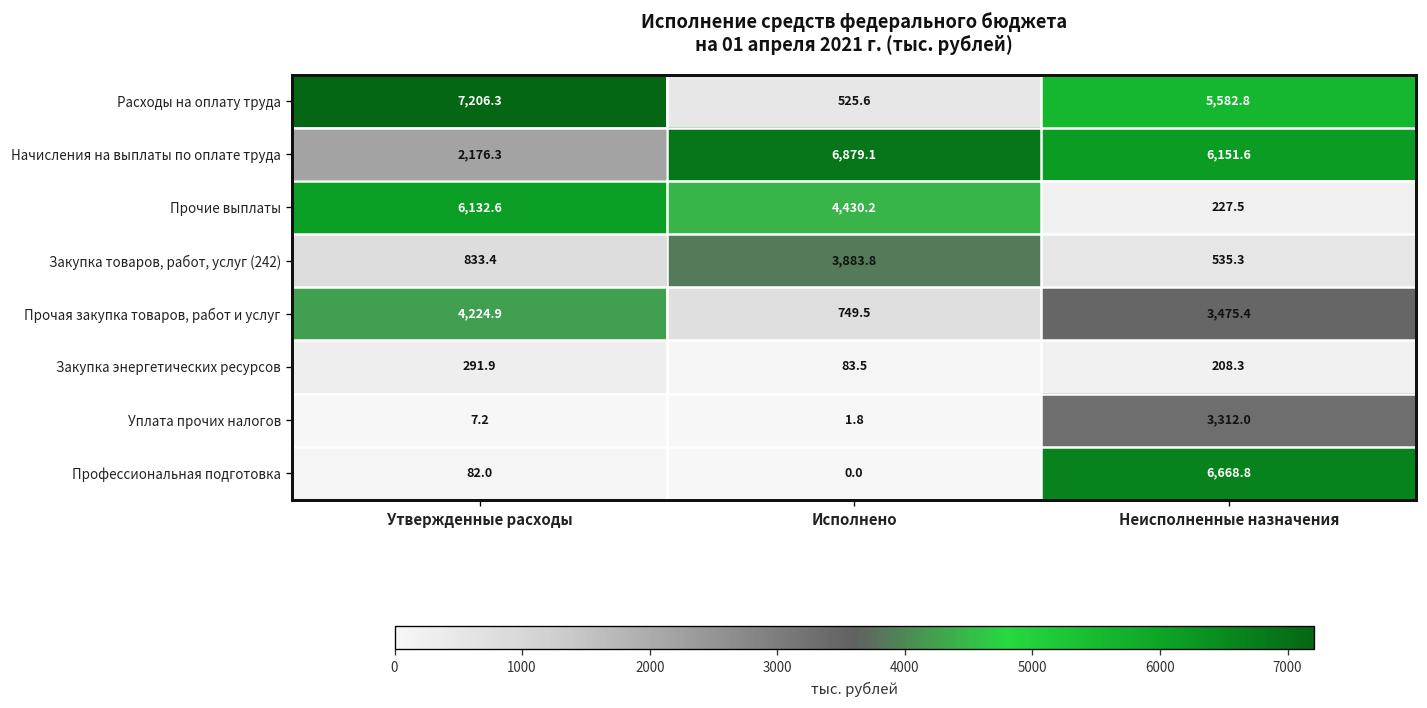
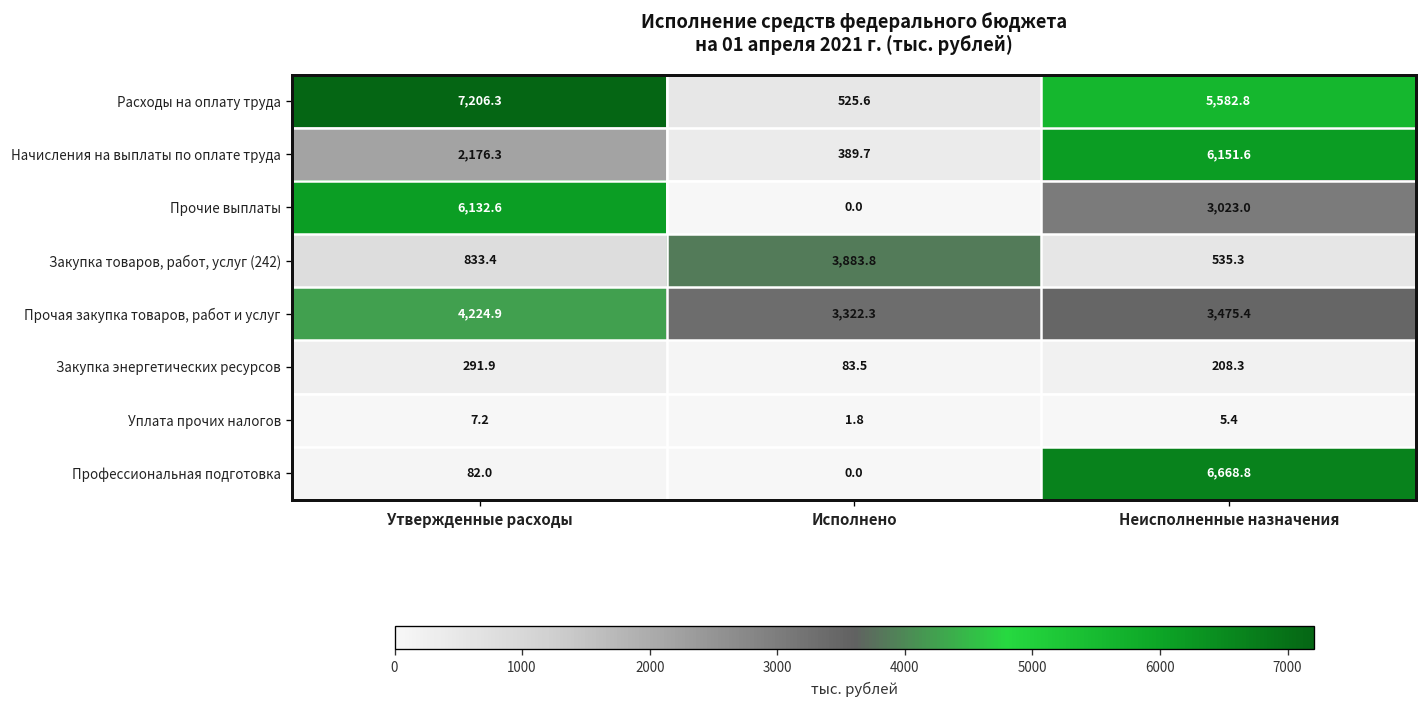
Начисления на выплаты по оплате труда, Исполнено: 6,879.1 -> 389.7
Прочие выплаты, Исполнено: 4,430.2 -> 0.0
Прочие выплаты, Неисполненные назначения: 227.5 -> 3,023.0
Прочая закупка товаров, работ и услуг, Исполнено: 749.5 -> 3,322.3
Уплата прочих налогов, Неисполненные назначения: 3,312.0 -> 5.4
